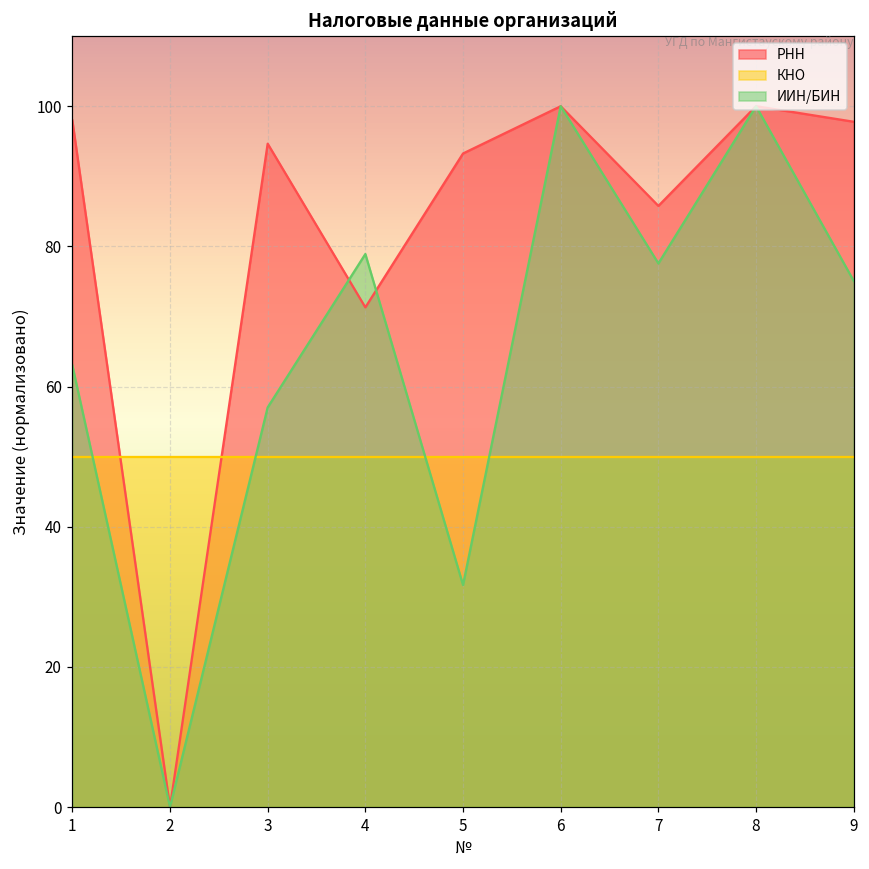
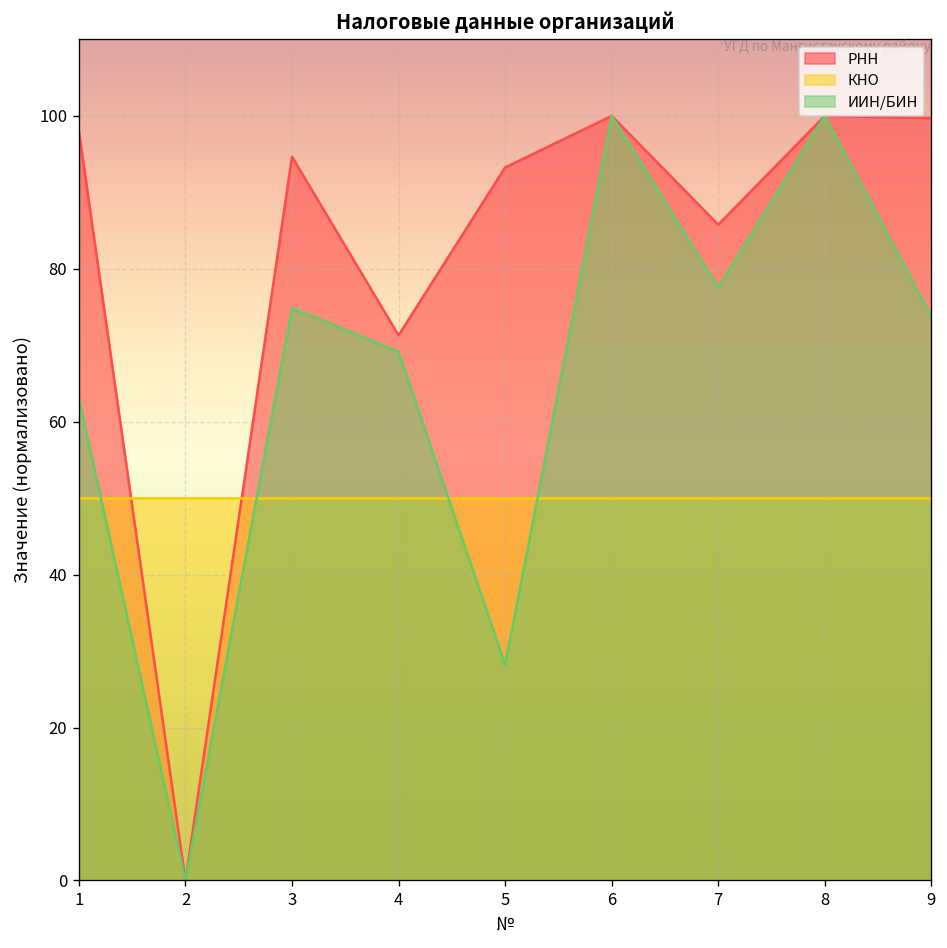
ИИН/БИН, 3: 57 -> 75
ИИН/БИН, 4: 79 -> 69
ИИН/БИН, 5: 32 -> 28
РНН, 9: 98 -> 100
ИИН/БИН, 9: 75 -> 74
